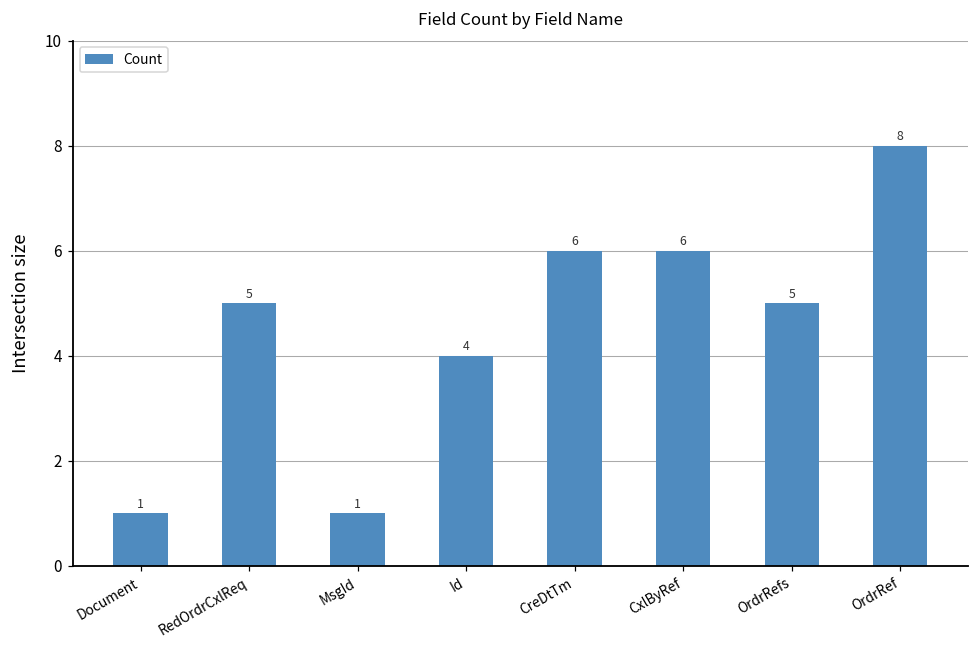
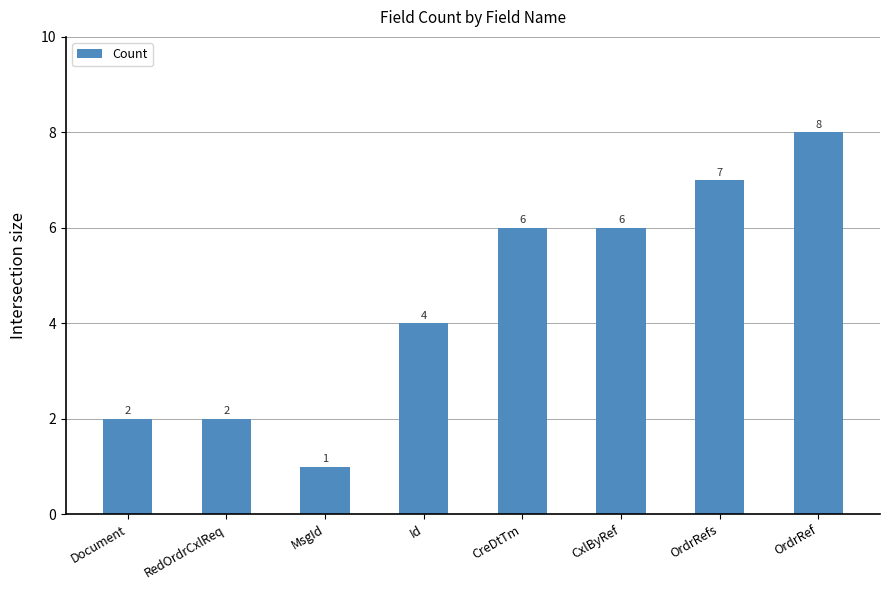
Document: 1 -> 2
RedOrdrCxlReq: 5 -> 2
OrdrRefs: 5 -> 7
